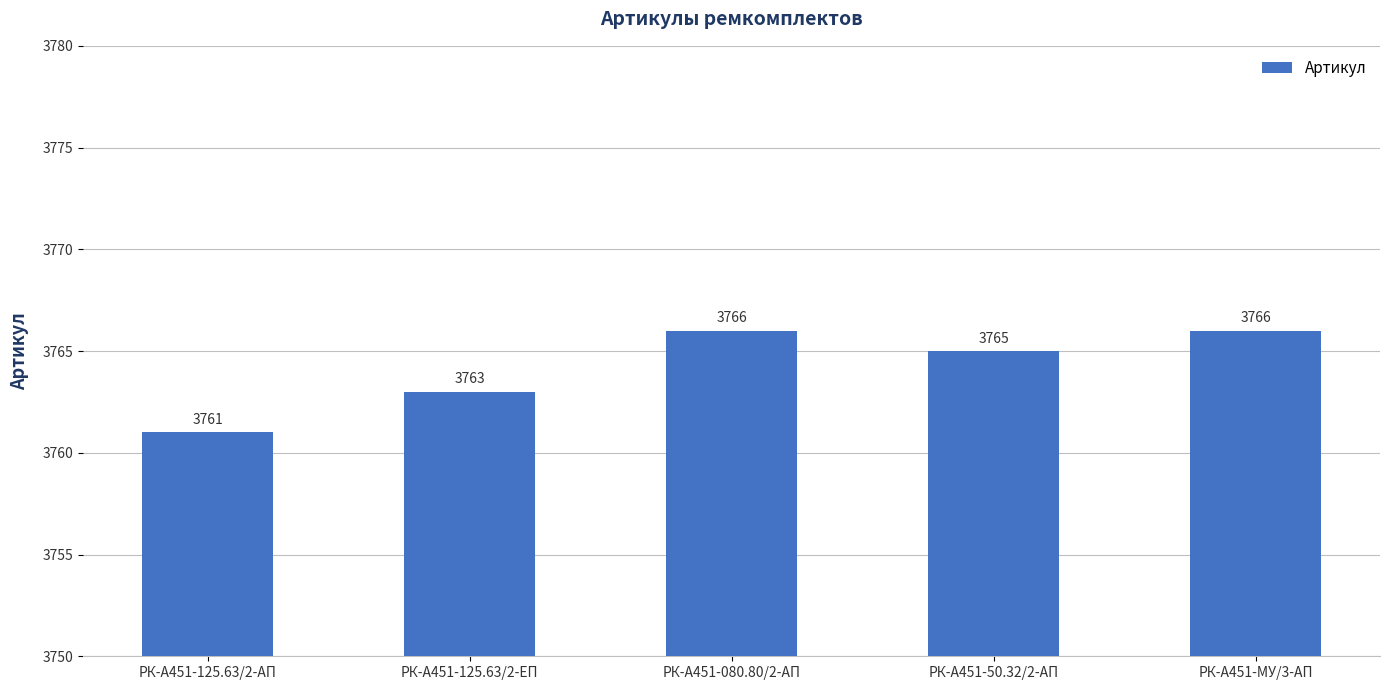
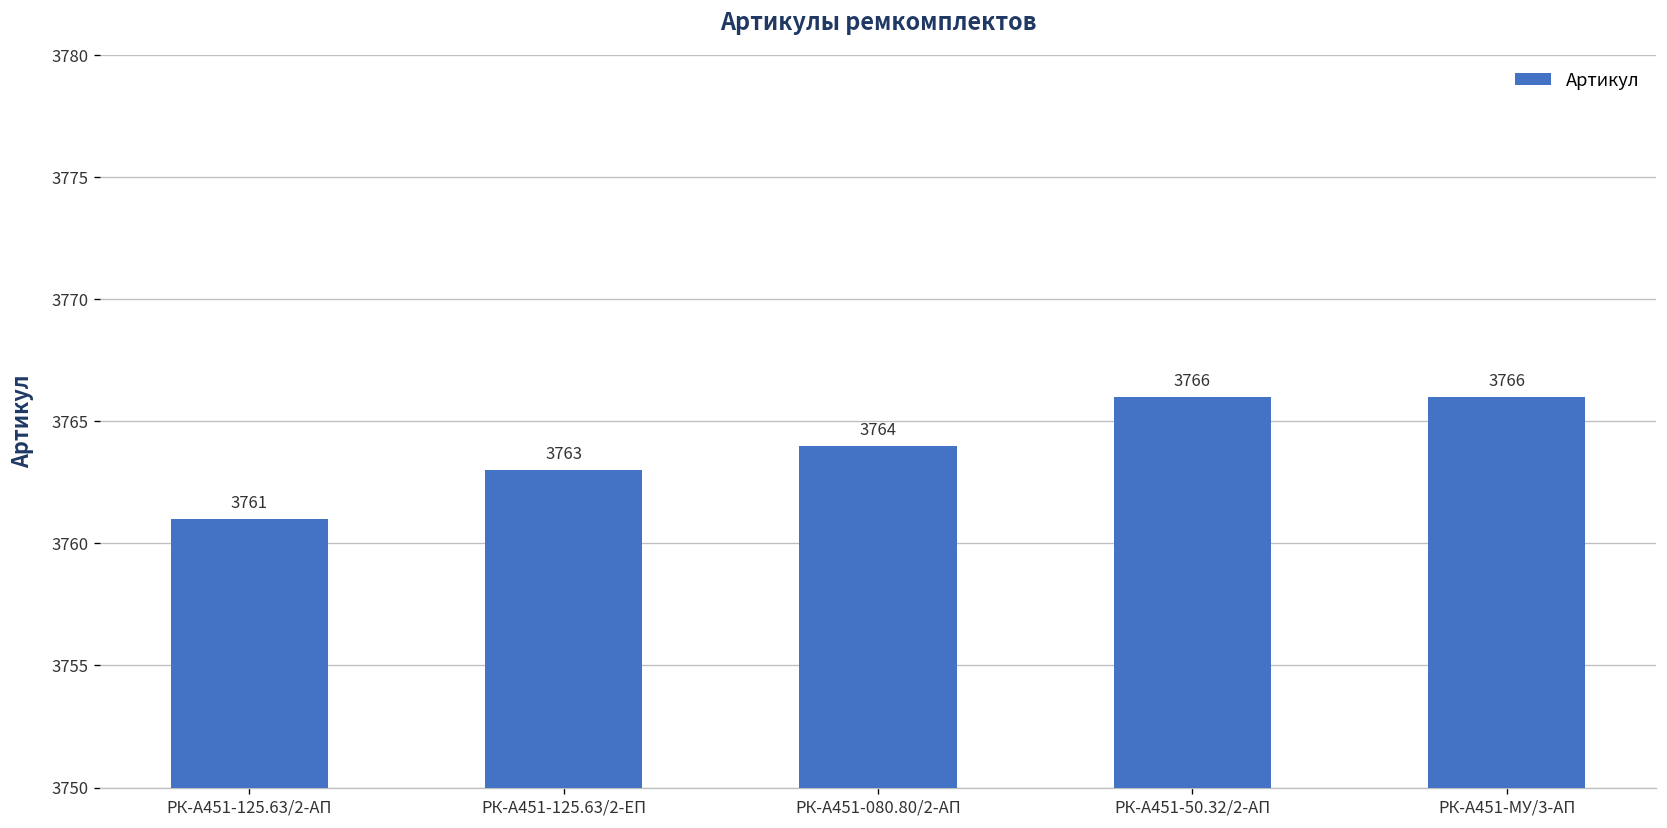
РК-А451-080.80/2-АП: 3766 -> 3764
РК-А451-50.32/2-АП: 3765 -> 3766
